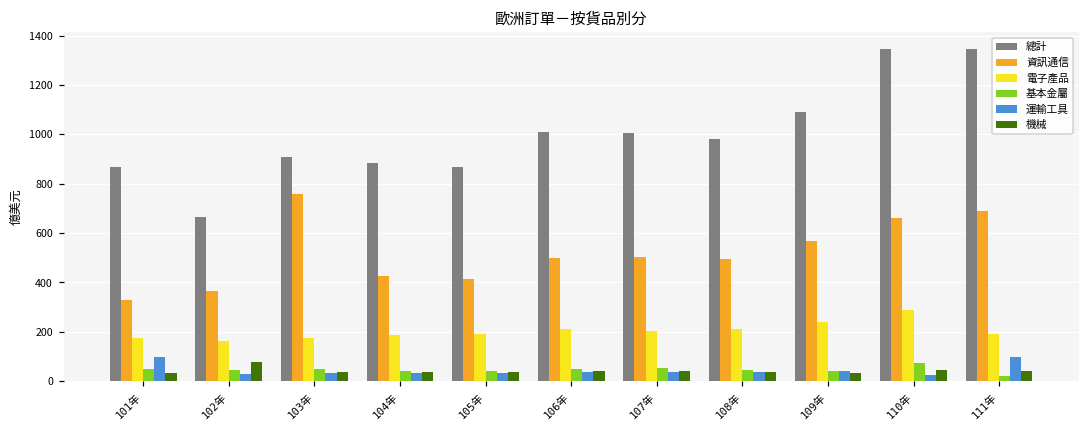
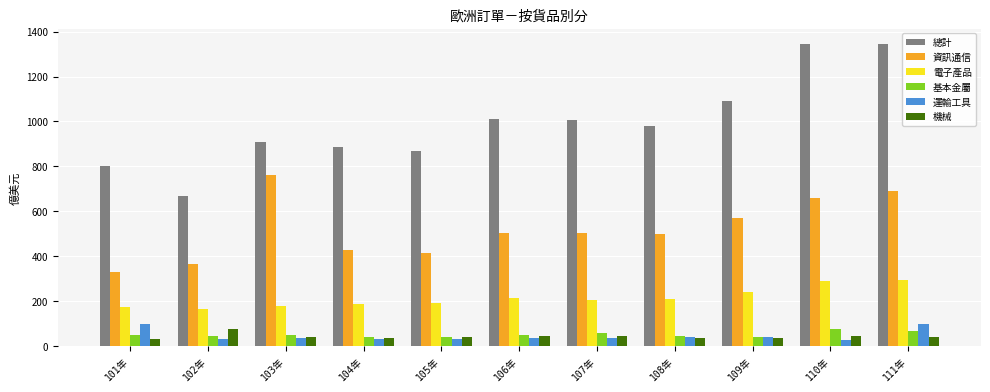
總計, 101年: 870 -> 800
電子產品, 111年: 190 -> 290
基本金屬, 111年: 20 -> 70
